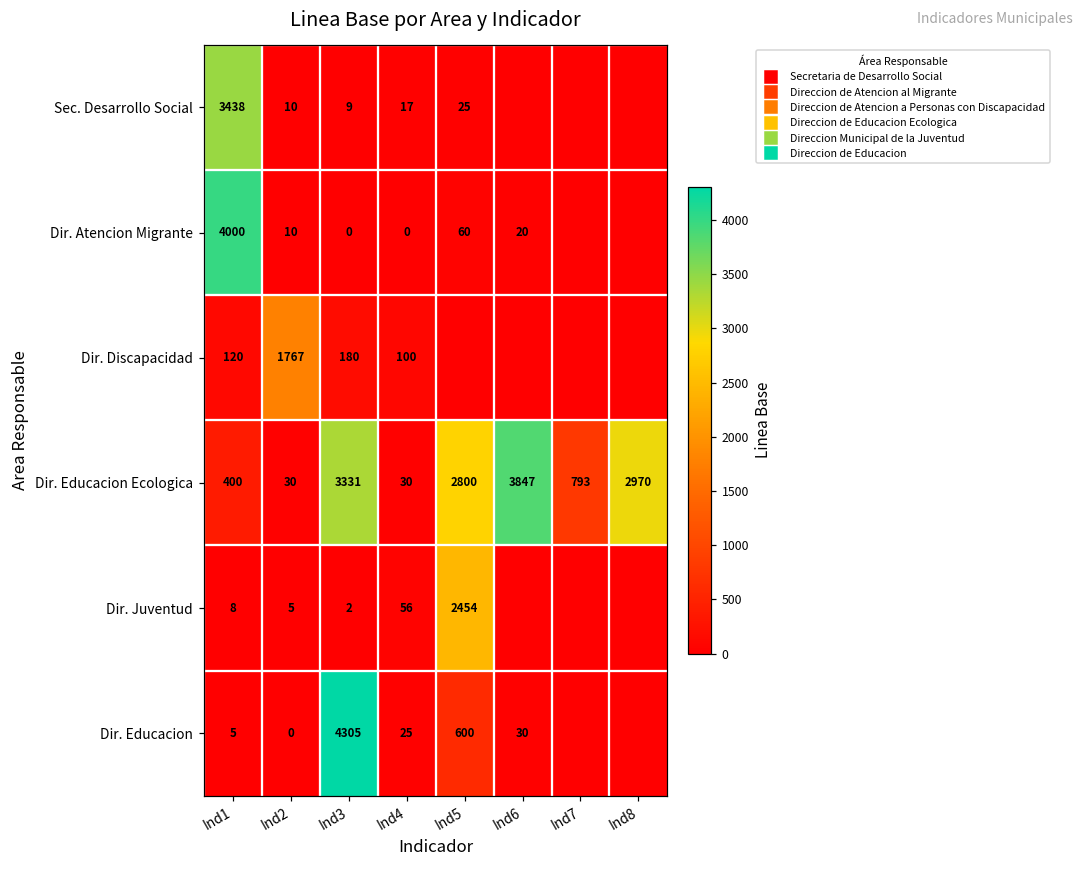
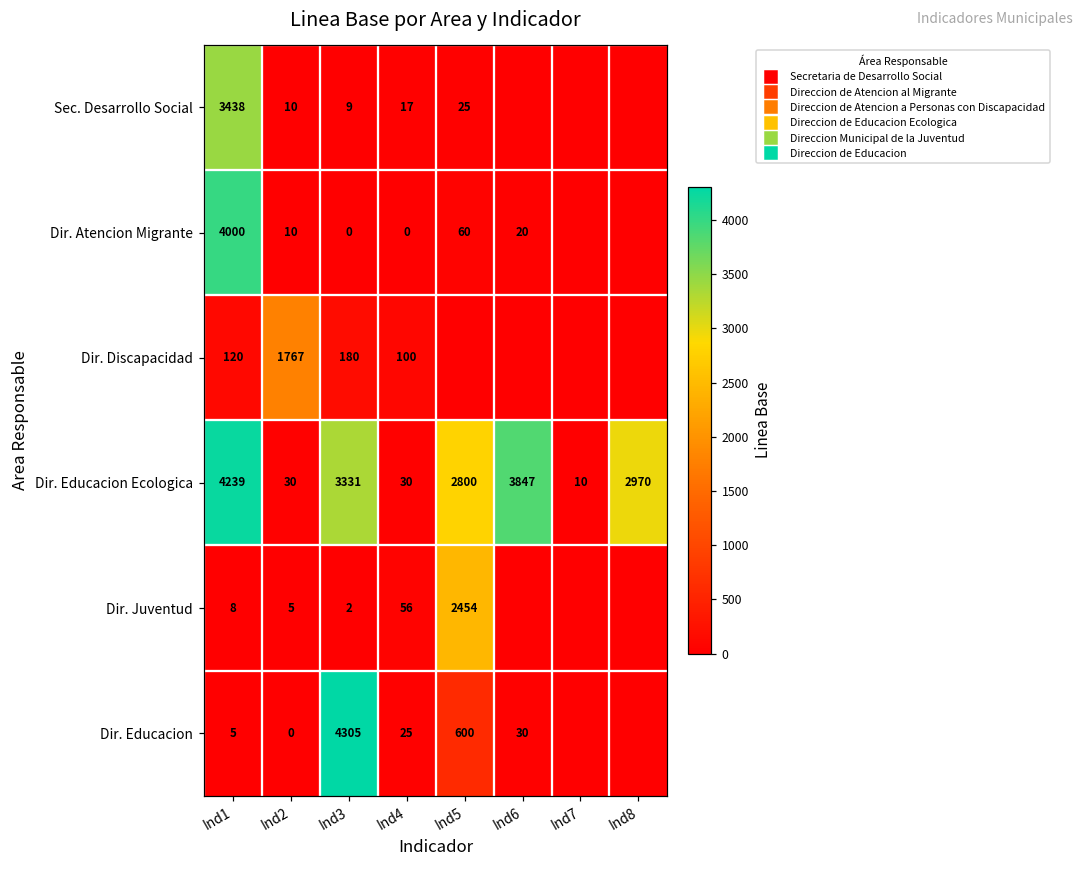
Dir. Educacion Ecologica, Ind1: 400 -> 4239
Dir. Educacion Ecologica, Ind7: 793 -> 10
